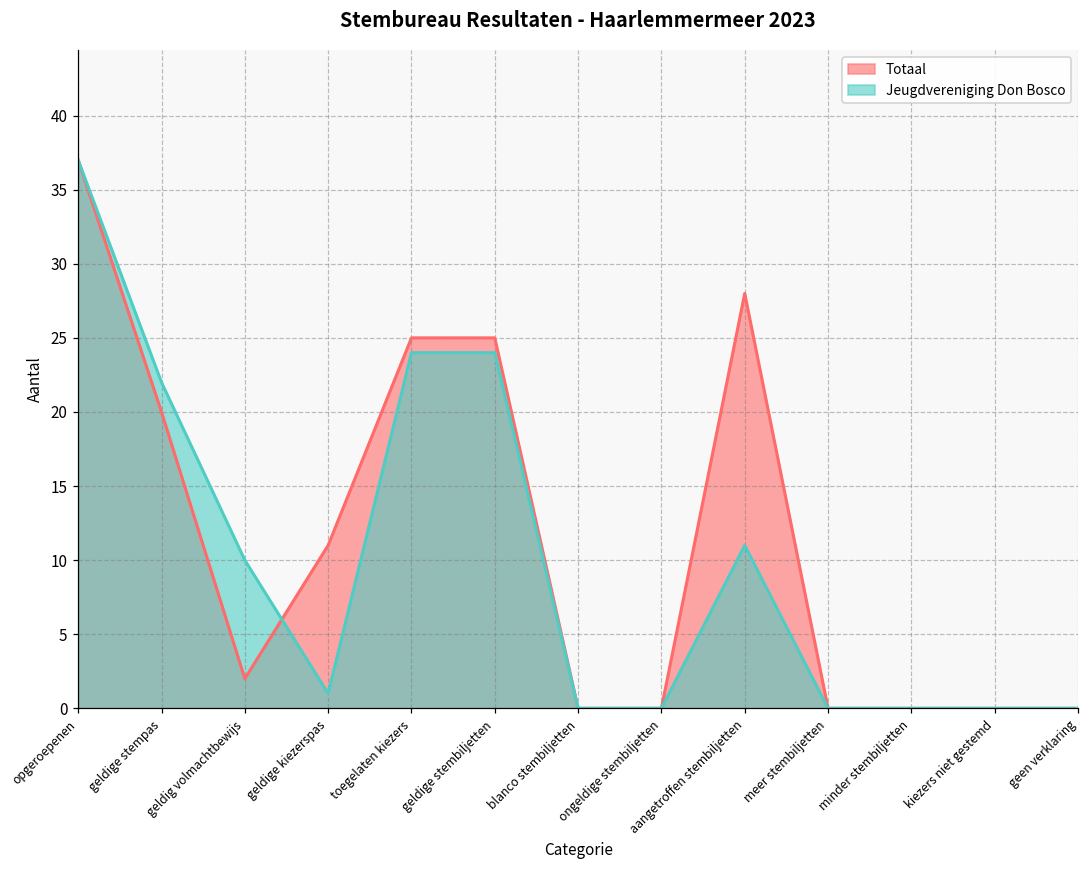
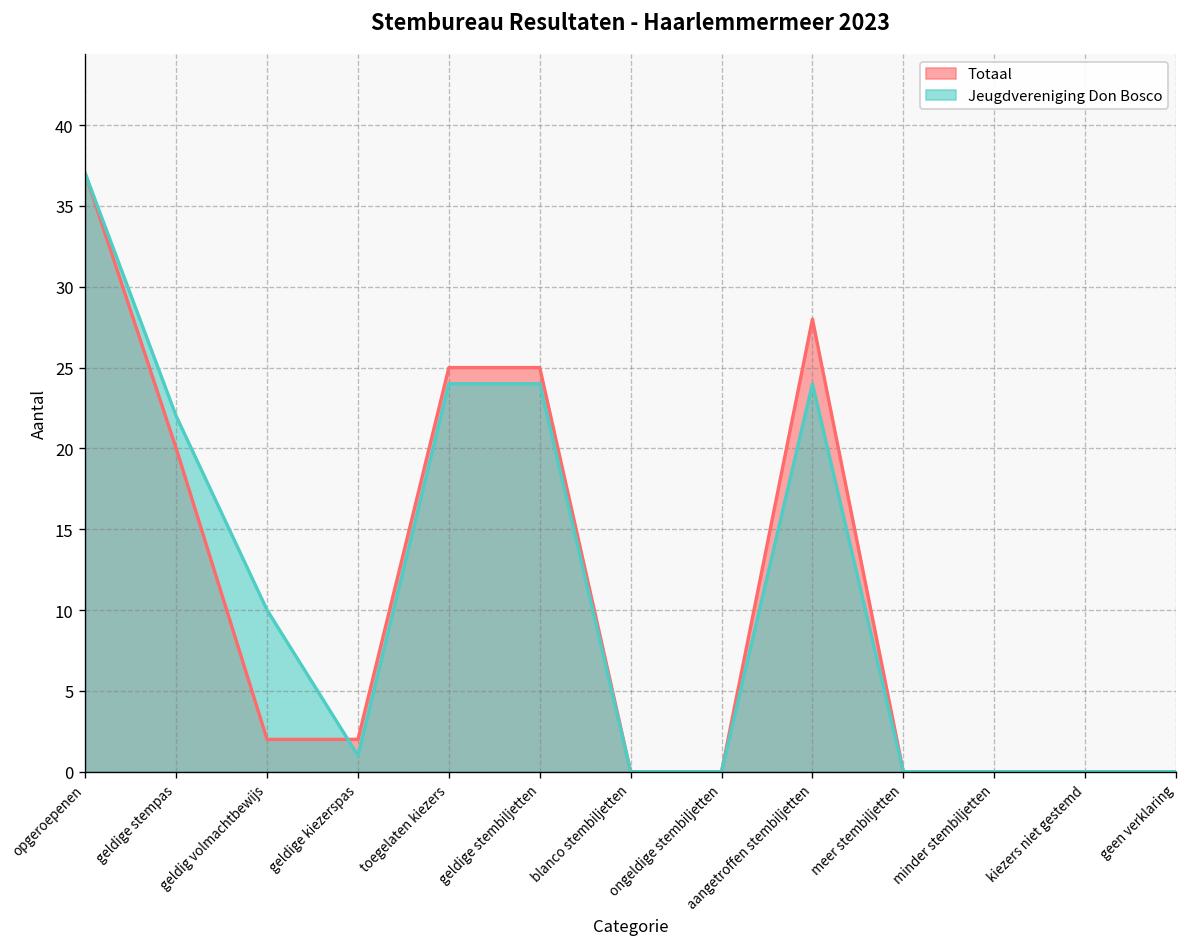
Totaal, geldige kiezerspas: 11 -> 2
Jeugdvereniging Don Bosco, aangetroffen stembiljetten: 11 -> 24
